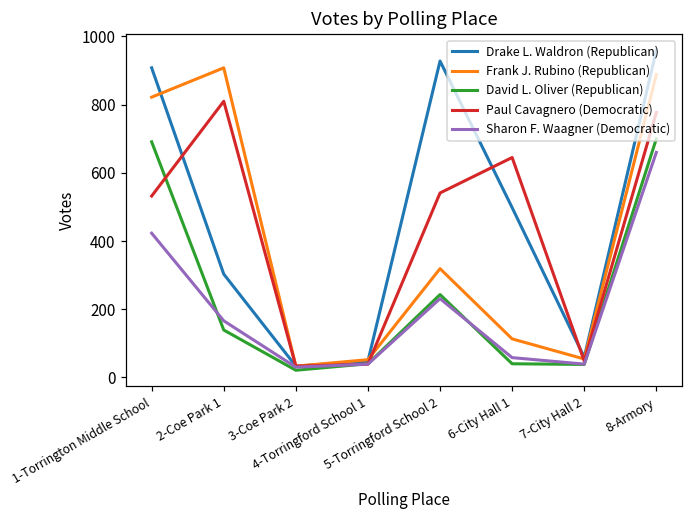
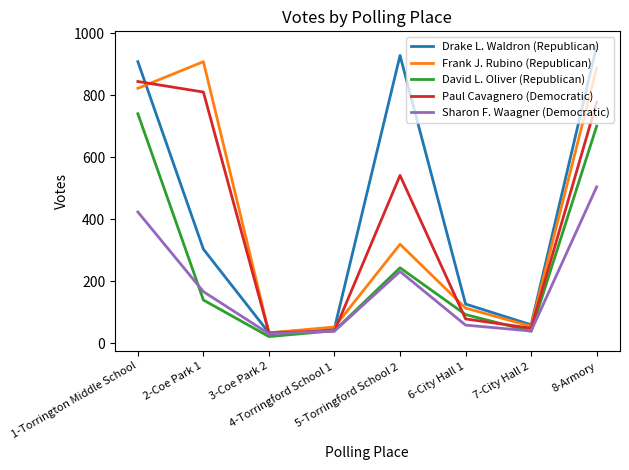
David L. Oliver (Republican), 1-Torrington Middle School: 690 -> 740
Paul Cavagnero (Democratic), 1-Torrington Middle School: 530 -> 840
Drake L. Waldron (Republican), 6-City Hall 1: 500 -> 130
David L. Oliver (Republican), 6-City Hall 1: 40 -> 90
Paul Cavagnero (Democratic), 6-City Hall 1: 650 -> 80
Sharon F. Waagner (Democratic), 8-Armory: 660 -> 500
